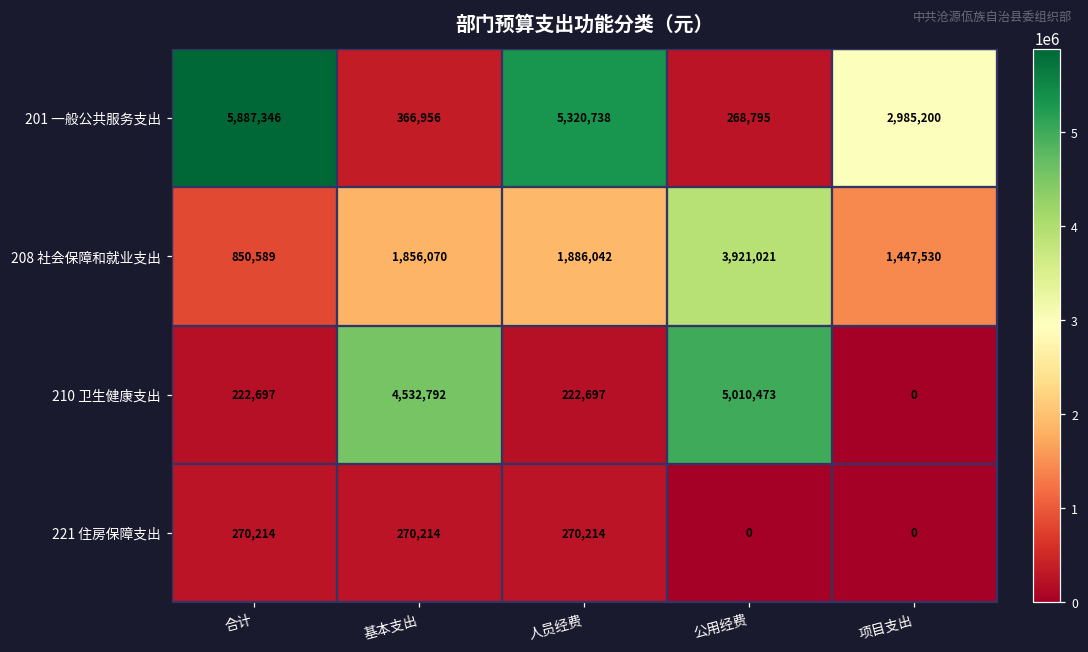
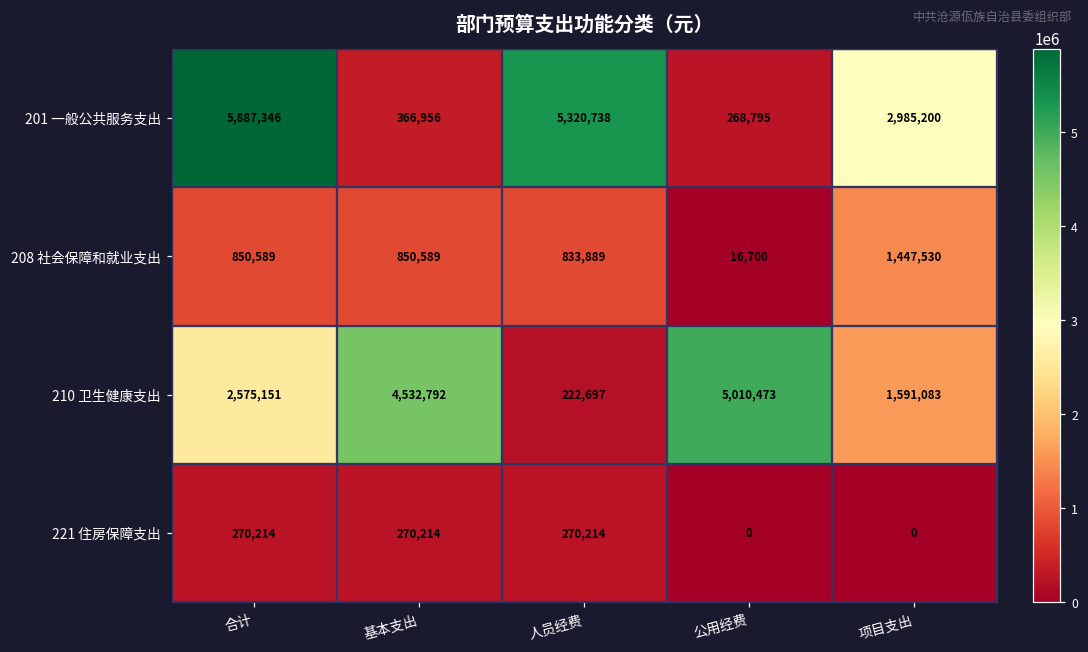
208 社会保障和就业支出, 基本支出: 1,856,070 -> 850,589
208 社会保障和就业支出, 人员经费: 1,886,042 -> 833,889
208 社会保障和就业支出, 公用经费: 3,921,021 -> 16,700
210 卫生健康支出, 合计: 222,697 -> 2,575,151
210 卫生健康支出, 项目支出: 0 -> 1,591,083
